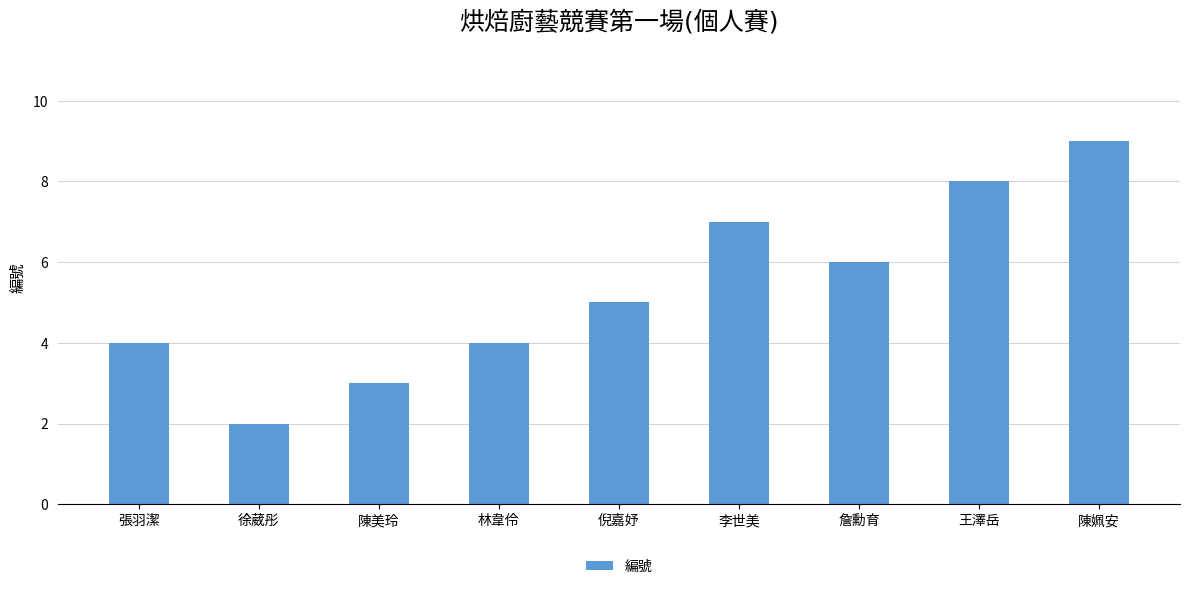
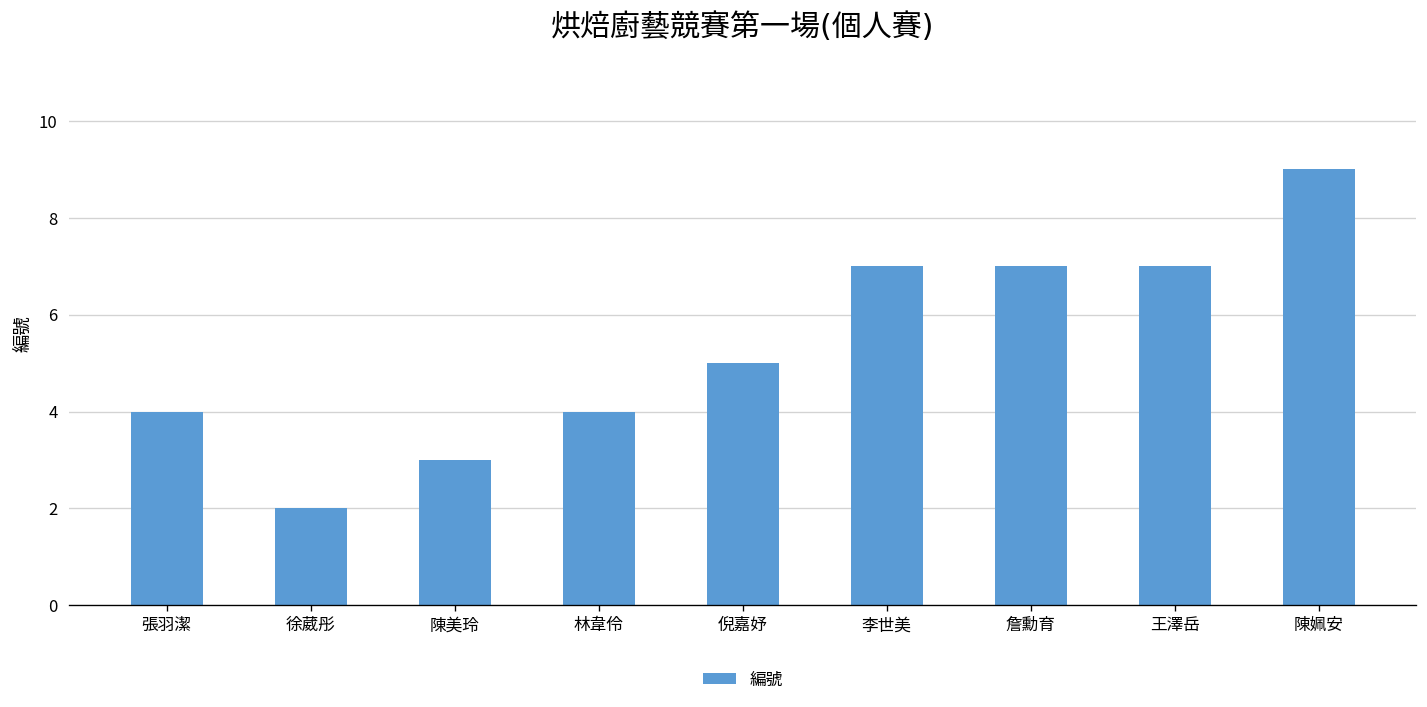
詹勳育: 6 -> 7
王澤岳: 8 -> 7
